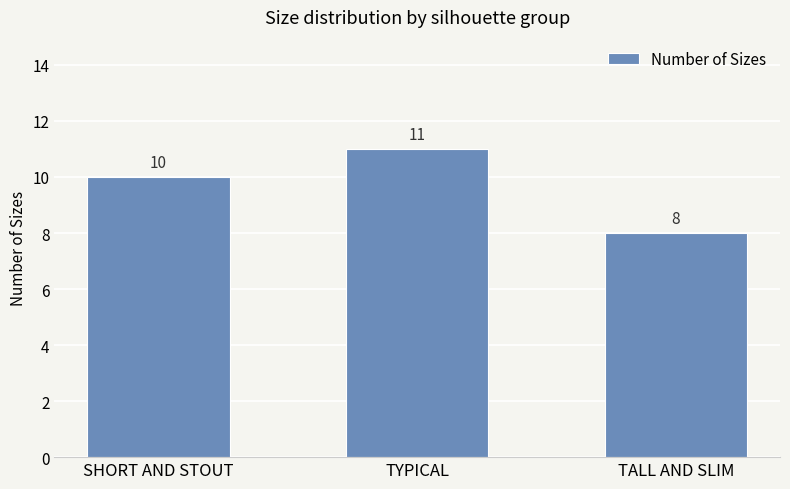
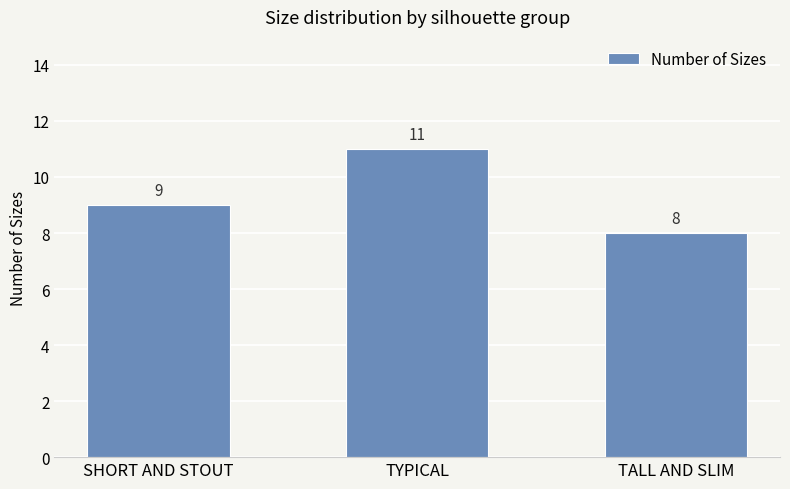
SHORT AND STOUT: 10 -> 9
